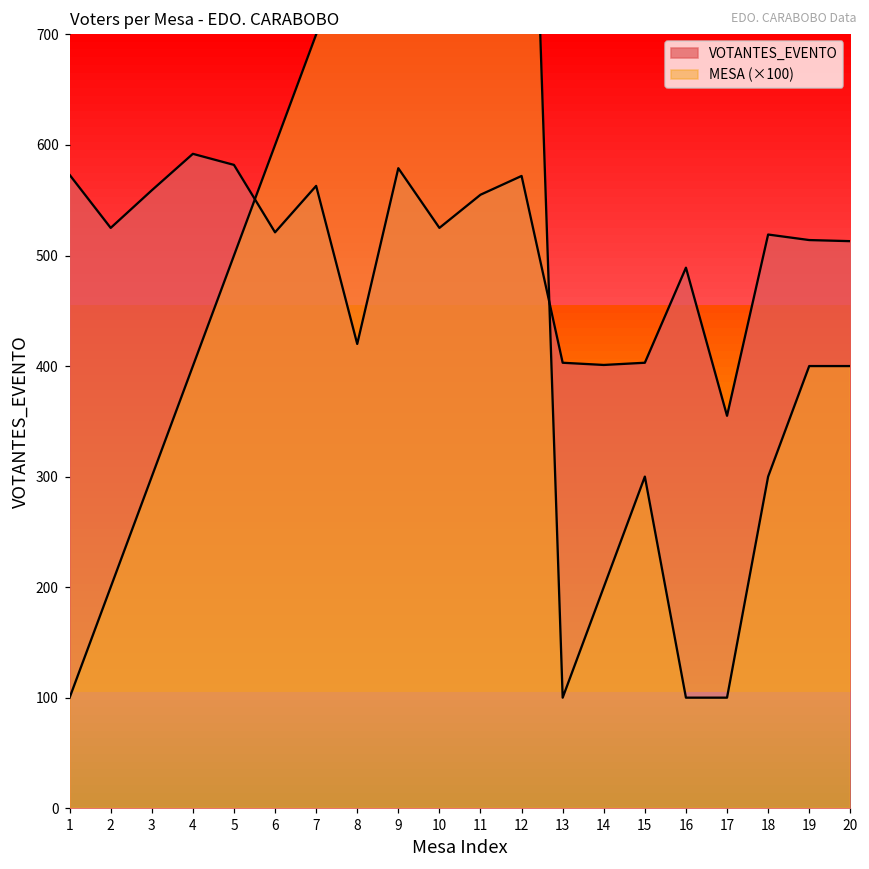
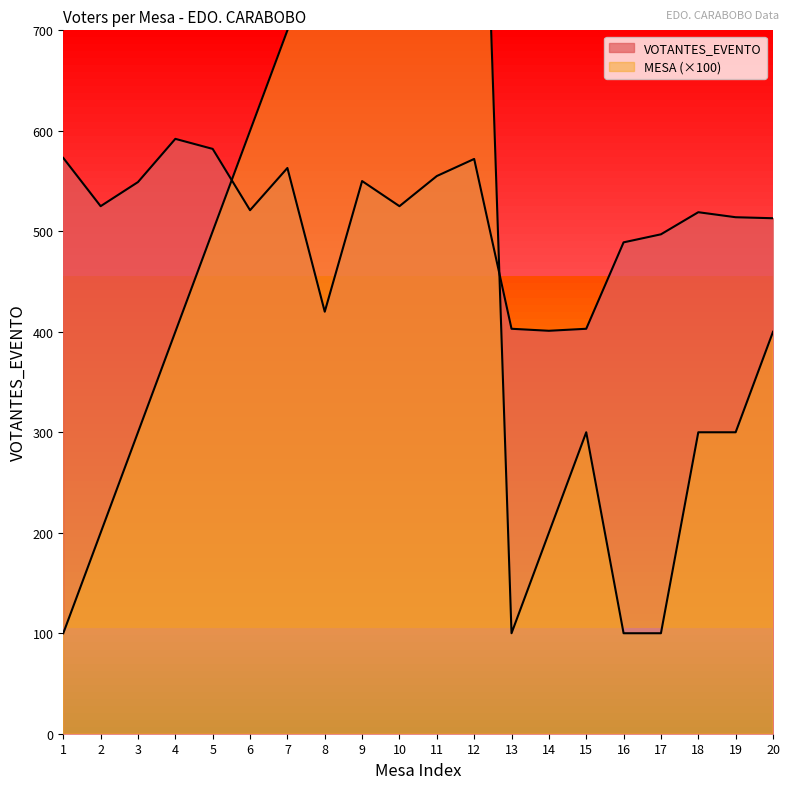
VOTANTES_EVENTO, 3: 559 -> 549
VOTANTES_EVENTO, 9: 579 -> 550
VOTANTES_EVENTO, 17: 355 -> 497
MESA (×100), 19: 400 -> 300
